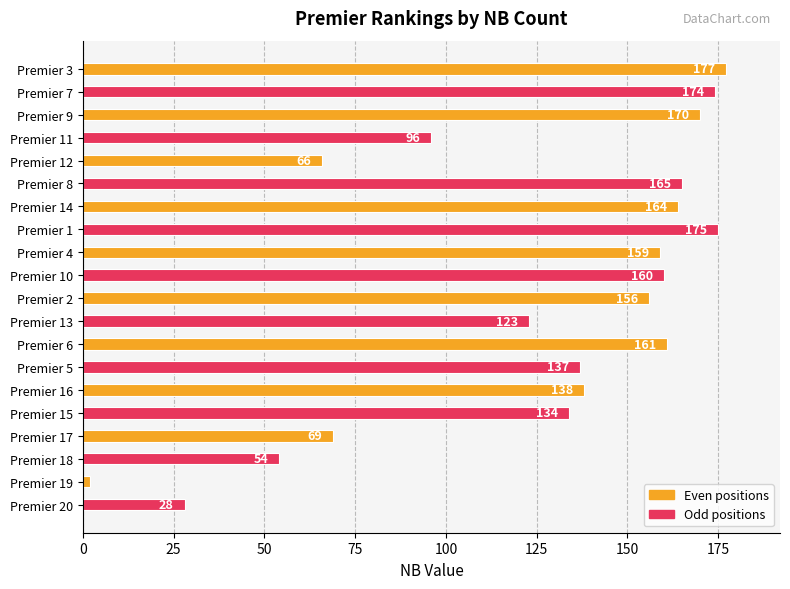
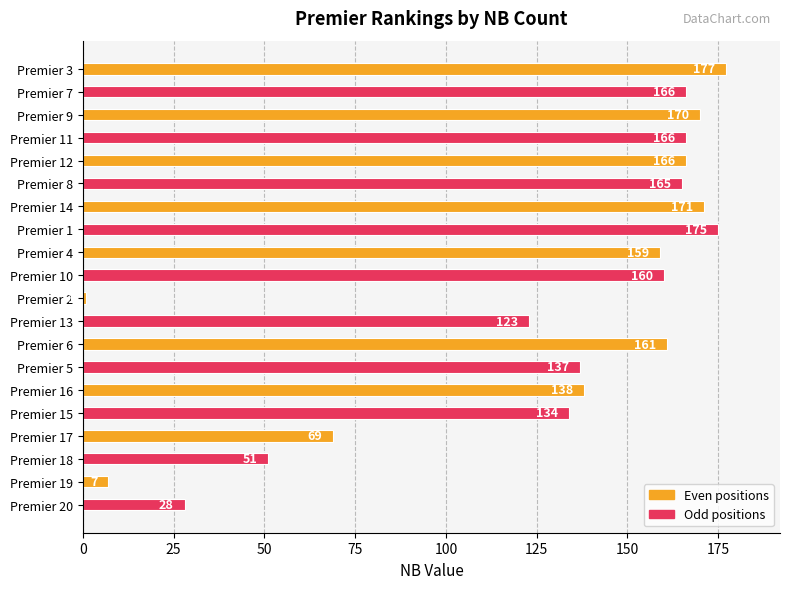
Premier 7: 174 -> 166
Premier 11: 96 -> 166
Premier 12: 66 -> 166
Premier 14: 164 -> 171
Premier 2: 156 -> 1
Premier 18: 54 -> 51
Premier 19: 2 -> 7
